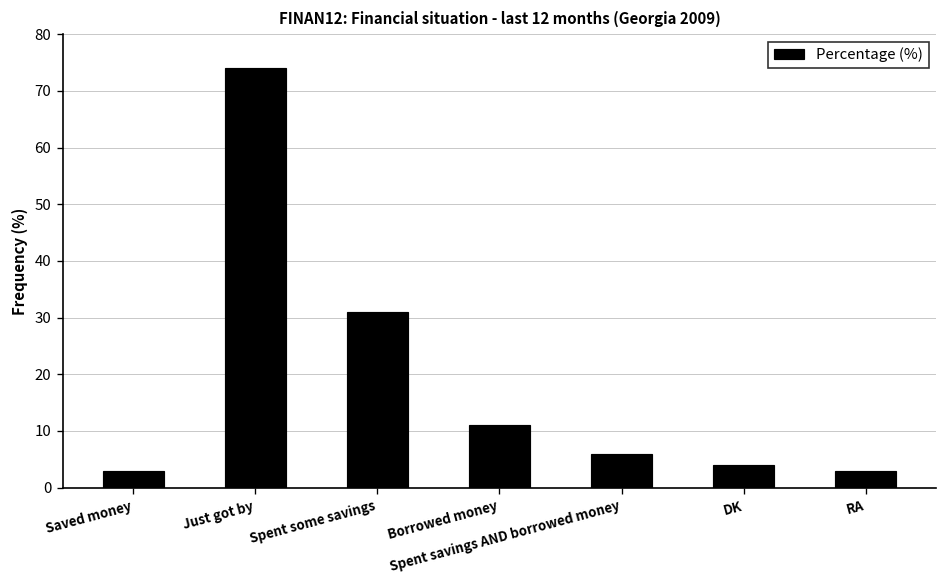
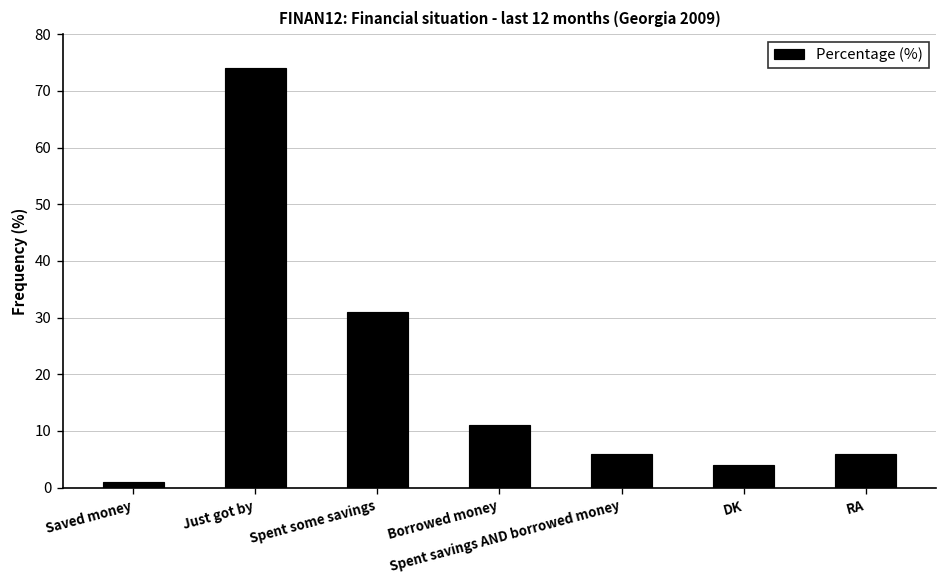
Saved money: 3 -> 1
RA: 3 -> 6
